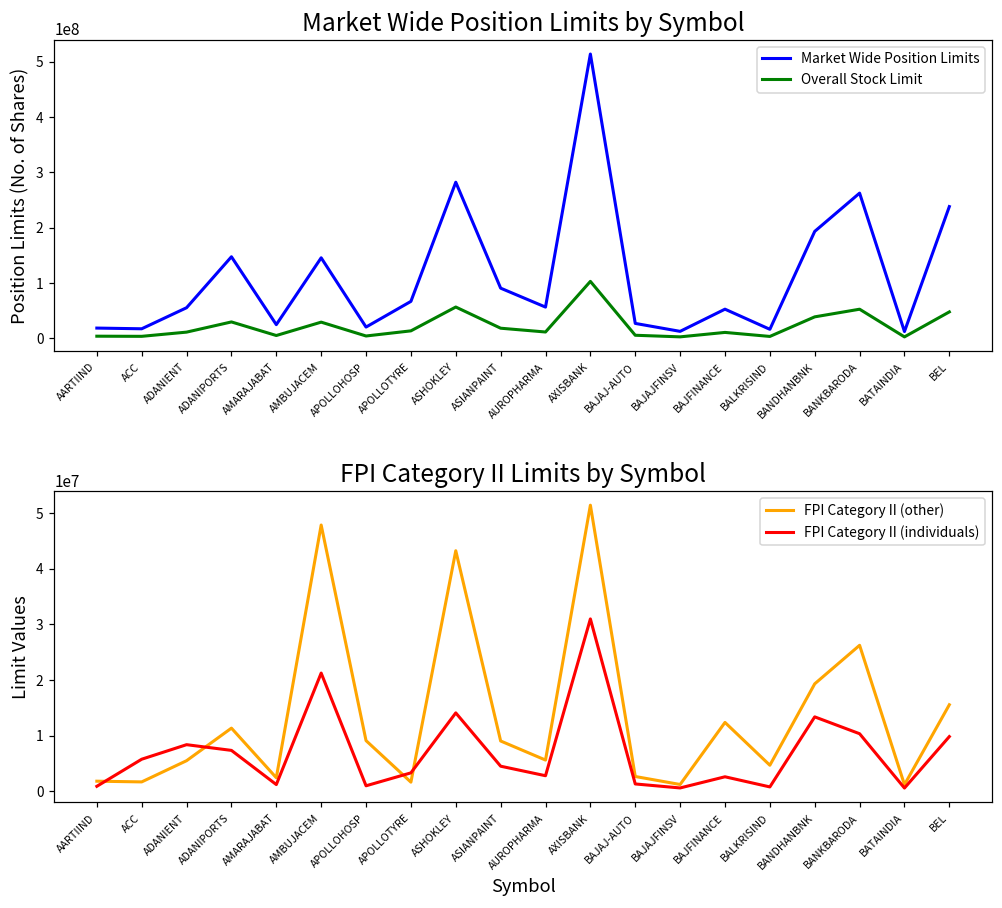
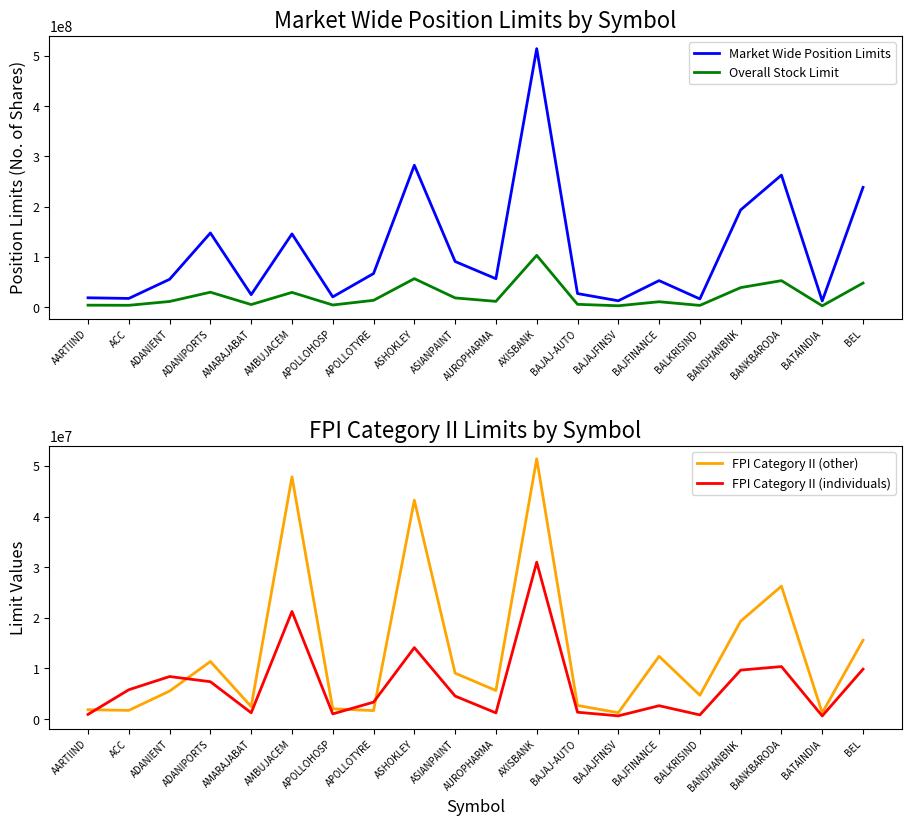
FPI Category II Limits by Symbol, FPI Category II (other), APOLLOHOSP: 9000000 -> 2000000
FPI Category II Limits by Symbol, FPI Category II (individuals), AUROPHARMA: 3000000 -> 1000000
FPI Category II Limits by Symbol, FPI Category II (individuals), BANDHANBNK: 13000000 -> 10000000
